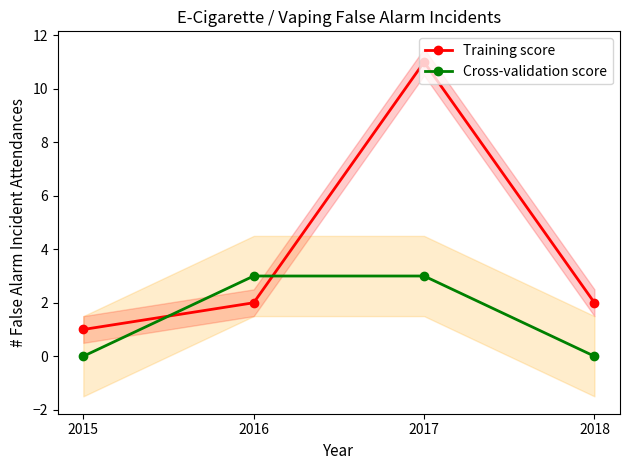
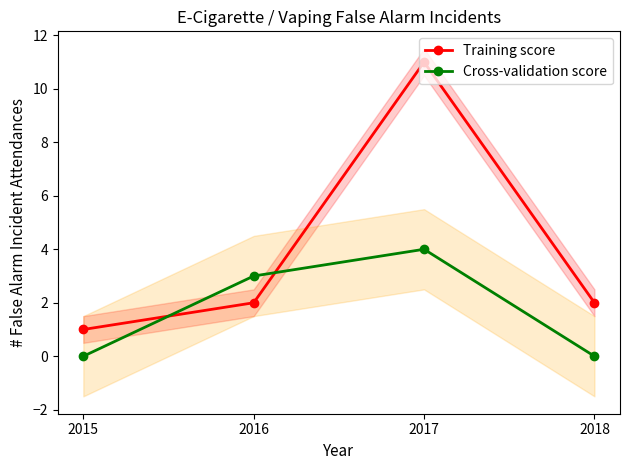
Cross-validation score, 2017: 3 -> 4
